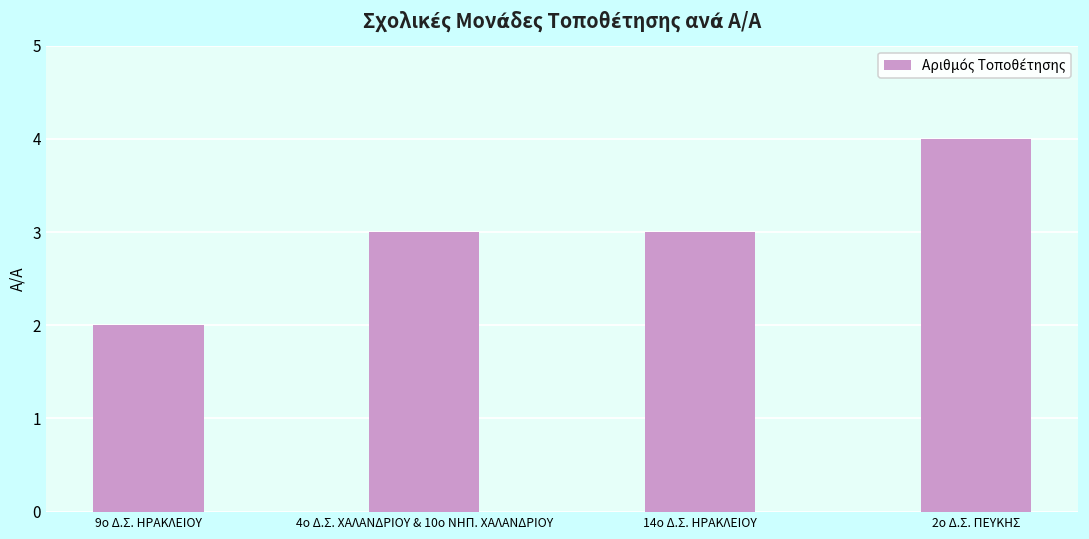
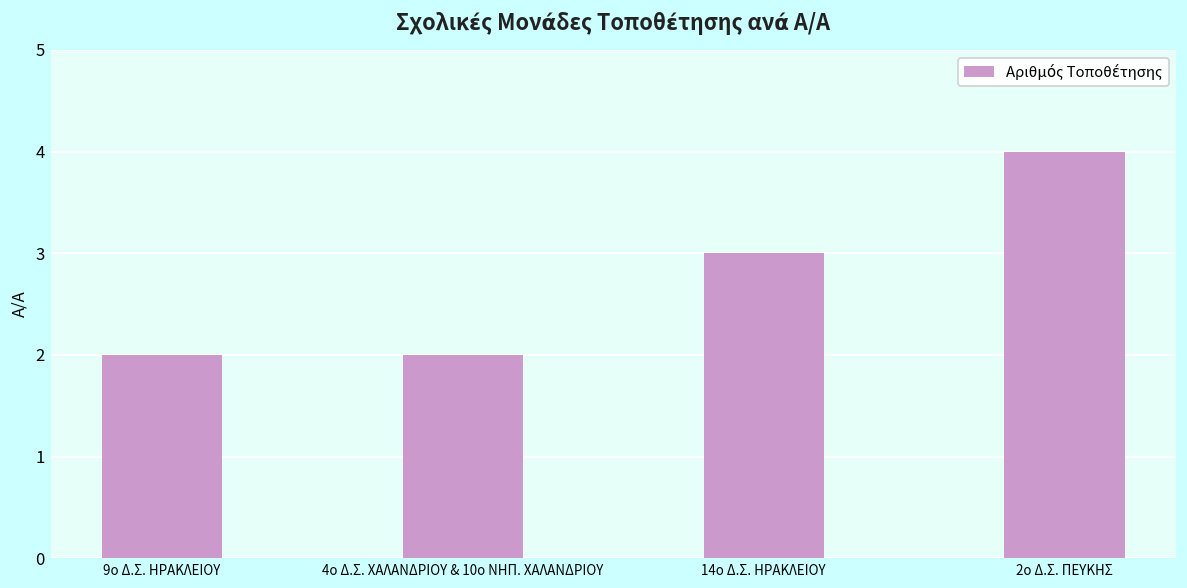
4ο Δ.Σ. ΧΑΛΑΝΔΡΙΟΥ & 10ο ΝΗΠ. ΧΑΛΑΝΔΡΙΟΥ: 3 -> 2
